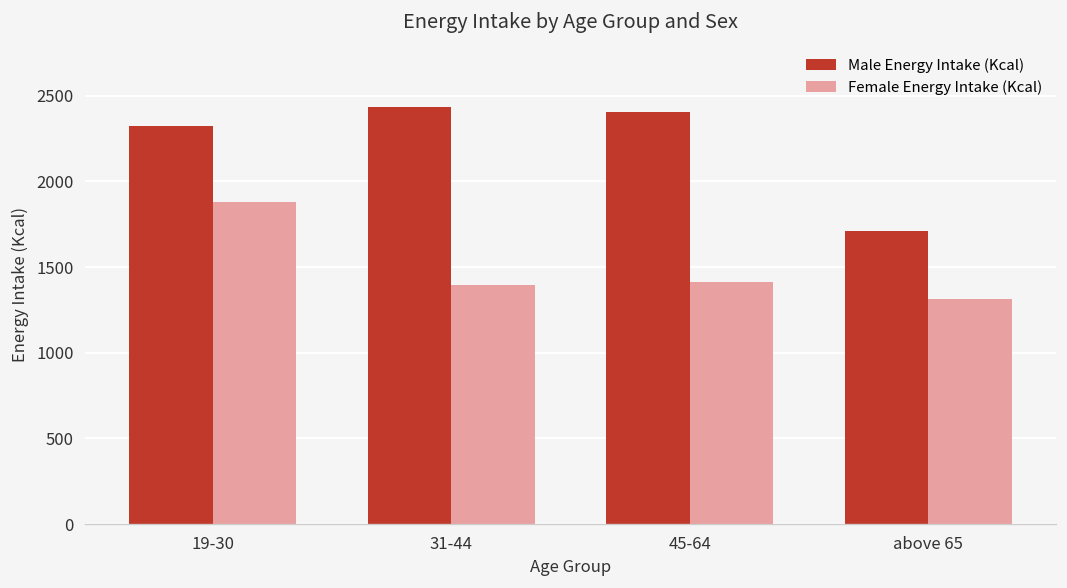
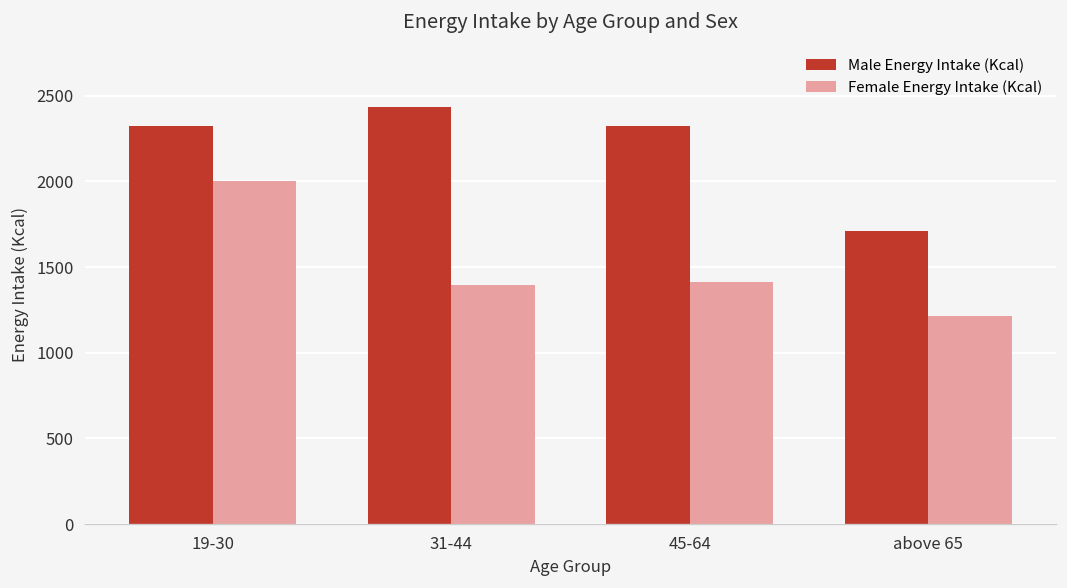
Female Energy Intake (Kcal), 19-30: 1880 -> 2000
Male Energy Intake (Kcal), 45-64: 2410 -> 2330
Female Energy Intake (Kcal), above 65: 1320 -> 1210
